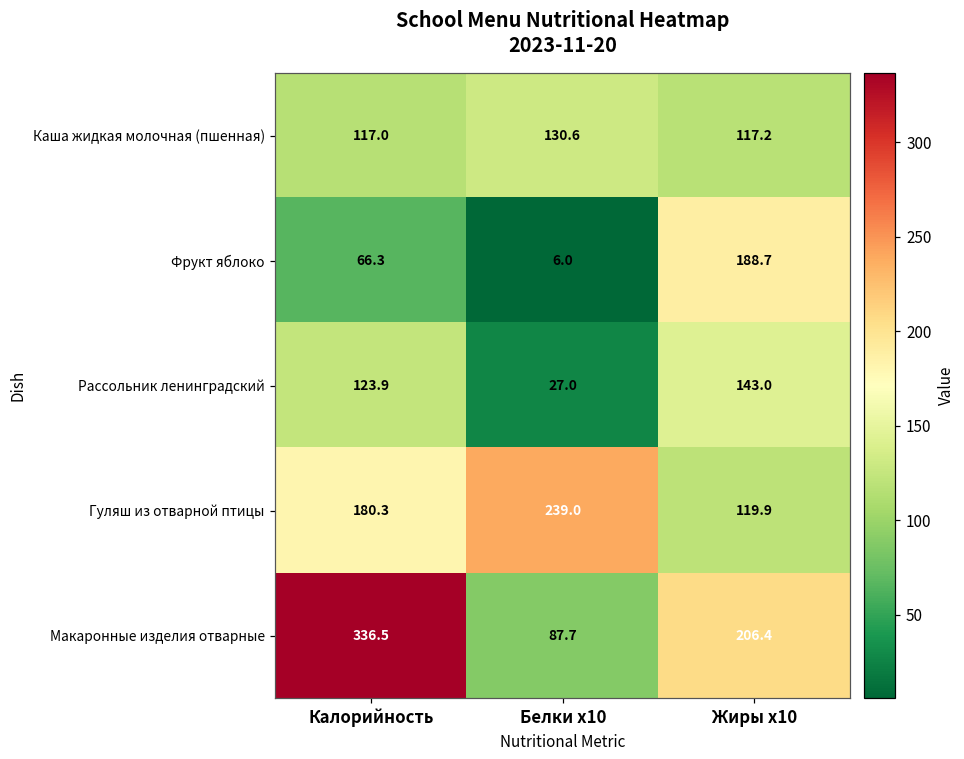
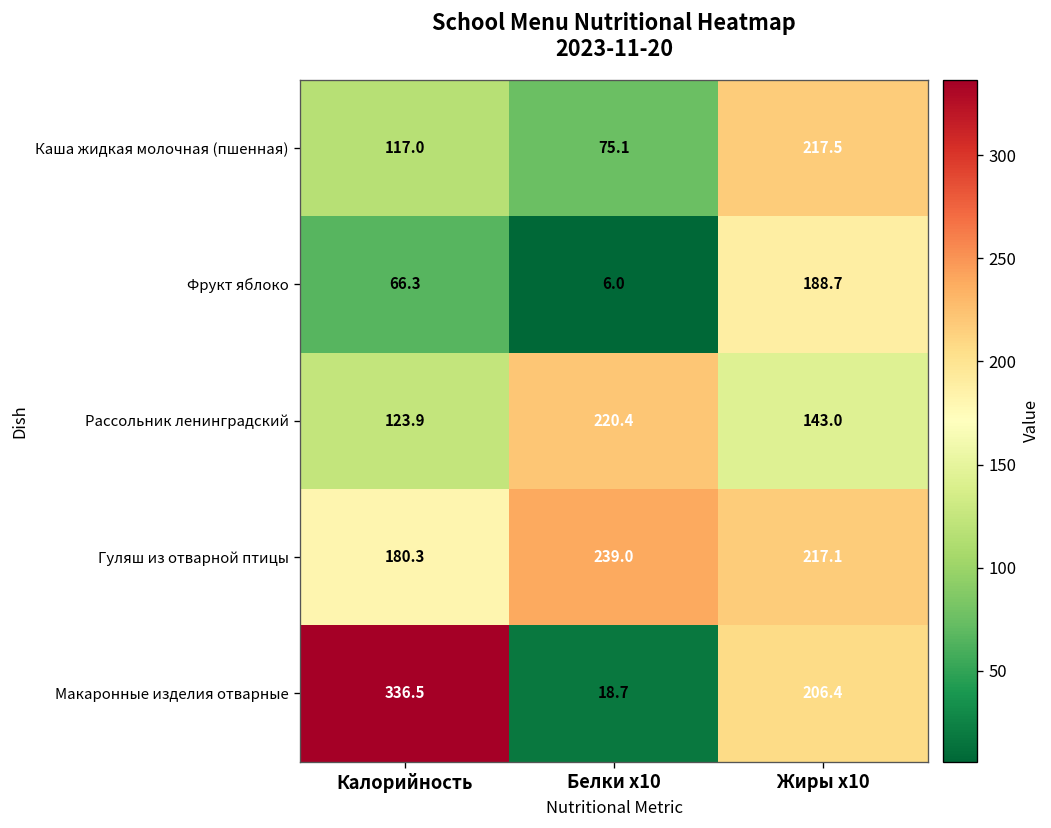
Каша жидкая молочная (пшенная), Белки x10: 130.6 -> 75.1
Каша жидкая молочная (пшенная), Жиры x10: 117.2 -> 217.5
Рассольник ленинградский, Белки x10: 27.0 -> 220.4
Гуляш из отварной птицы, Жиры x10: 119.9 -> 217.1
Макаронные изделия отварные, Белки x10: 87.7 -> 18.7
